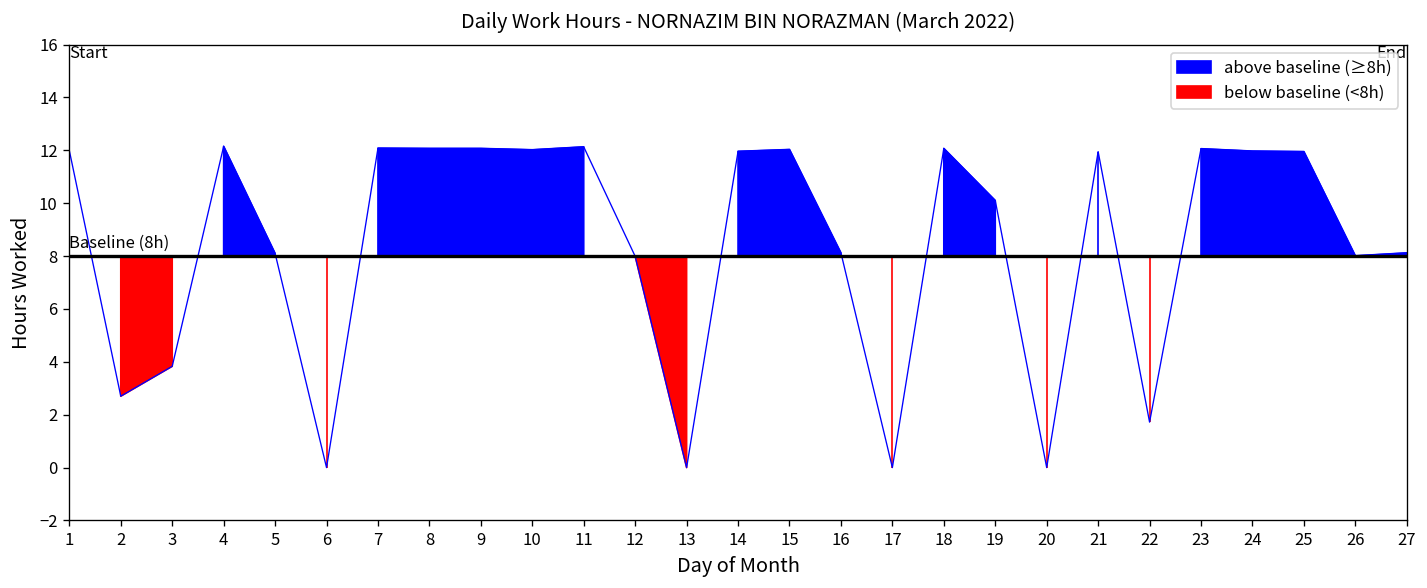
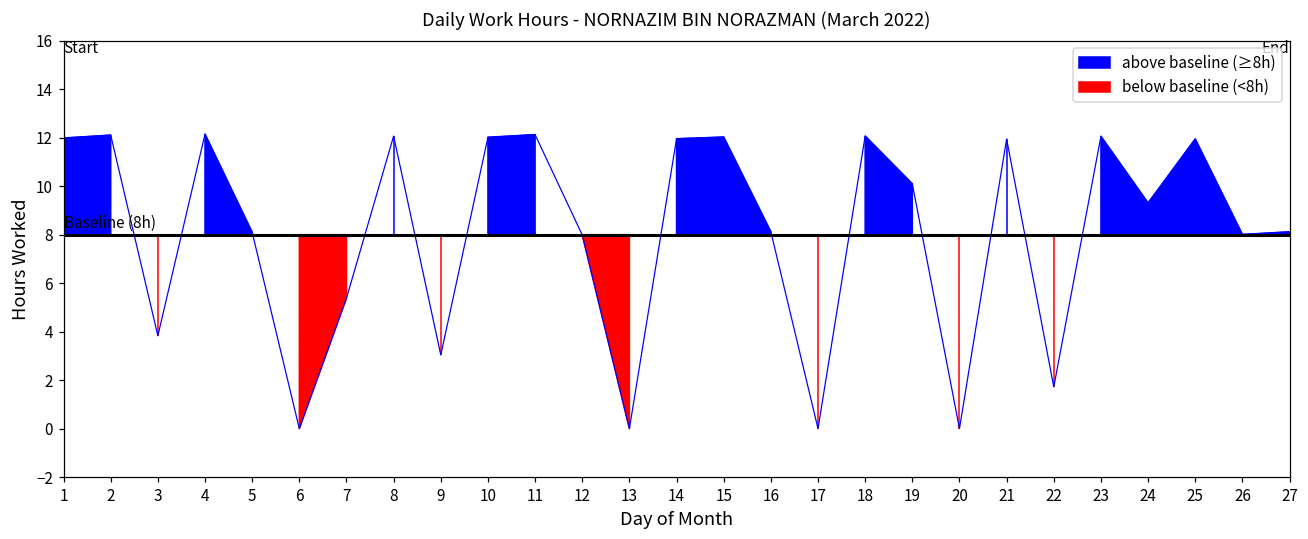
2: 2.7 -> 12.1
7: 12.1 -> 5.4
9: 12.1 -> 3.0
24: 12.0 -> 9.3
